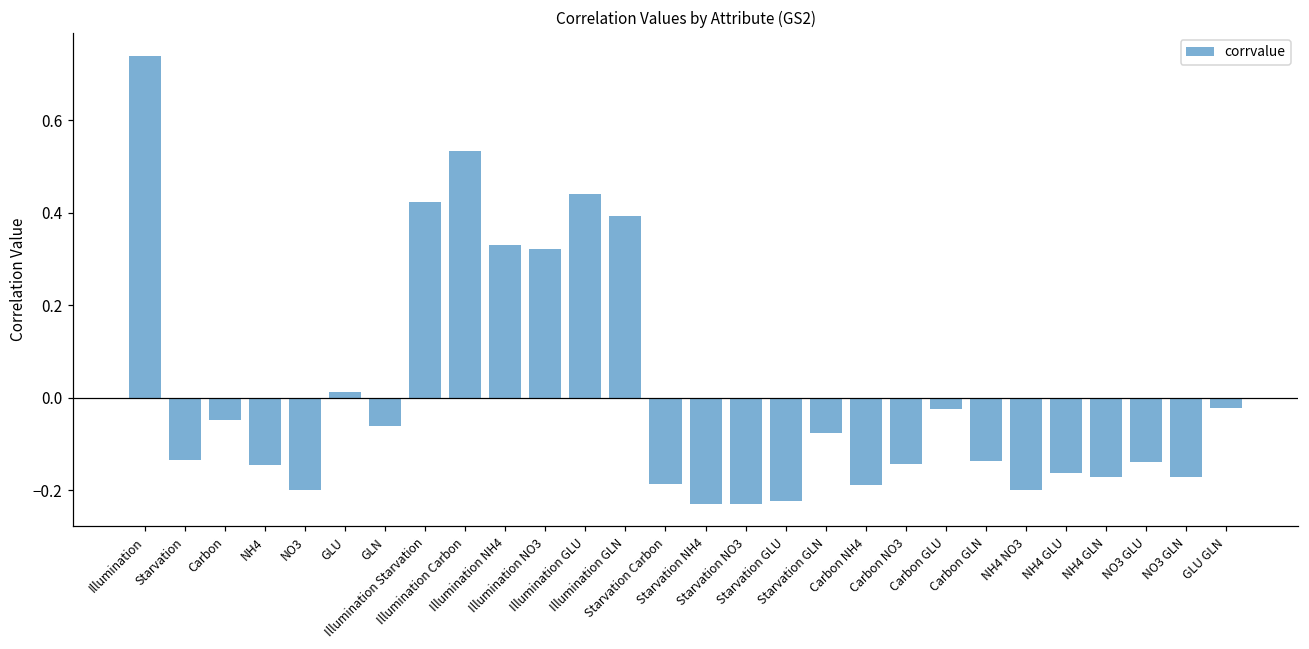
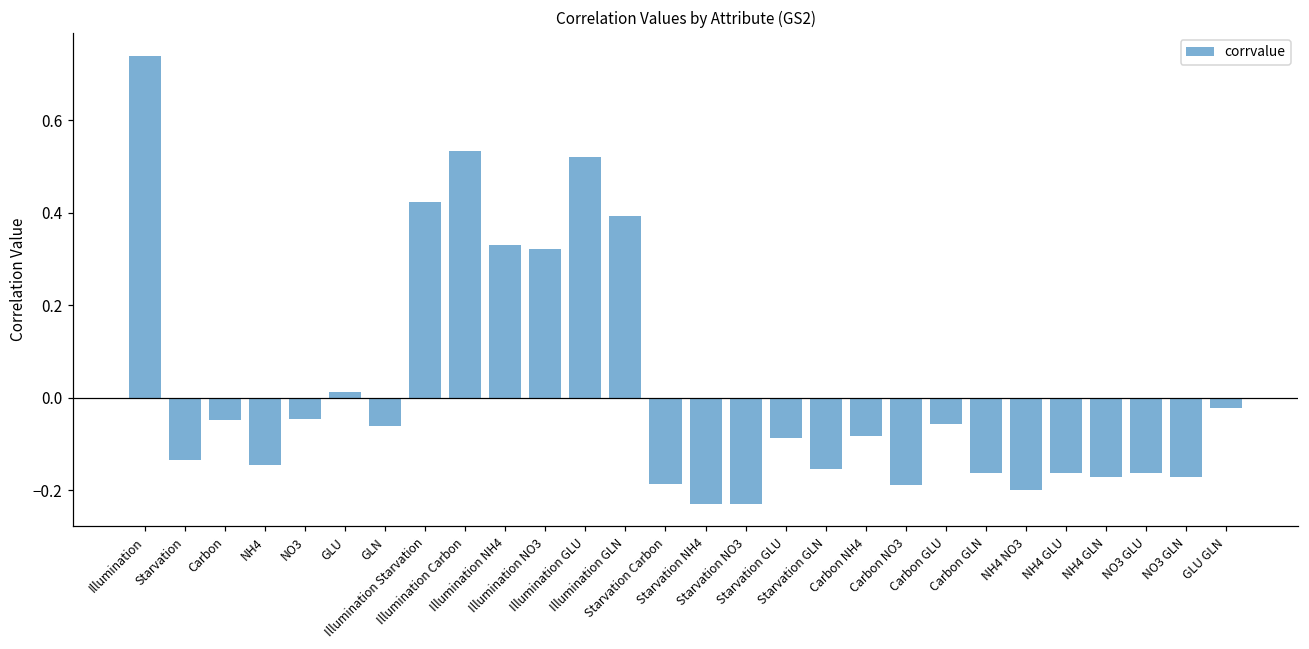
NO3: -0.20 -> -0.05
Illumination GLU: 0.44 -> 0.52
Starvation GLU: -0.22 -> -0.09
Starvation GLN: -0.08 -> -0.15
Carbon NH4: -0.19 -> -0.08
Carbon NO3: -0.14 -> -0.19
Carbon GLU: -0.02 -> -0.06
Carbon GLN: -0.14 -> -0.16
NO3 GLU: -0.14 -> -0.16
